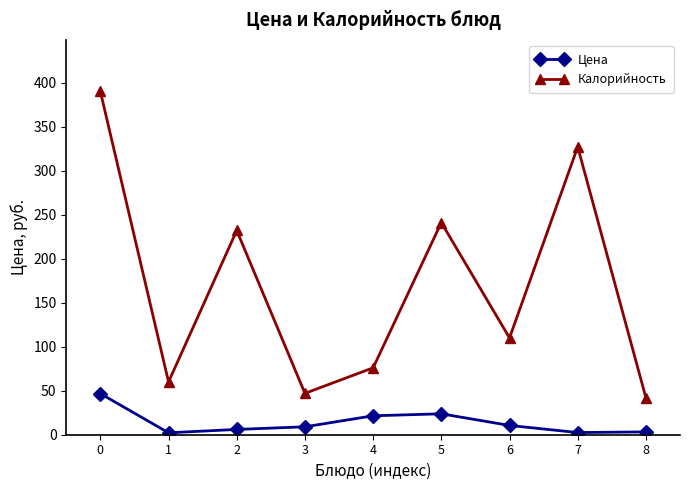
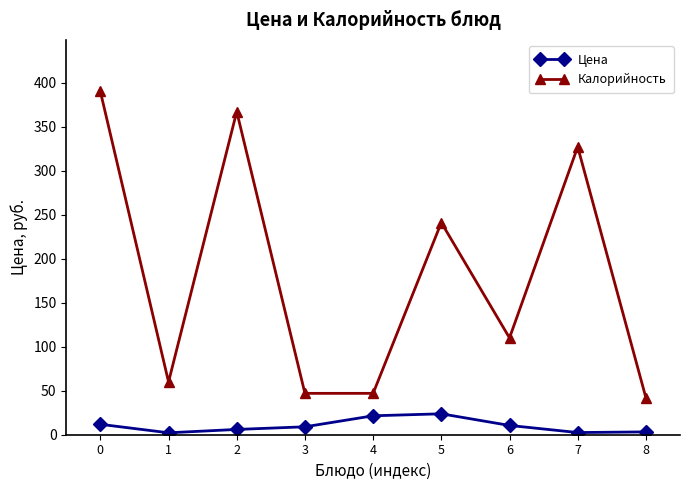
Цена, 0: 50 -> 10
Калорийность, 2: 230 -> 370
Калорийность, 4: 80 -> 50
